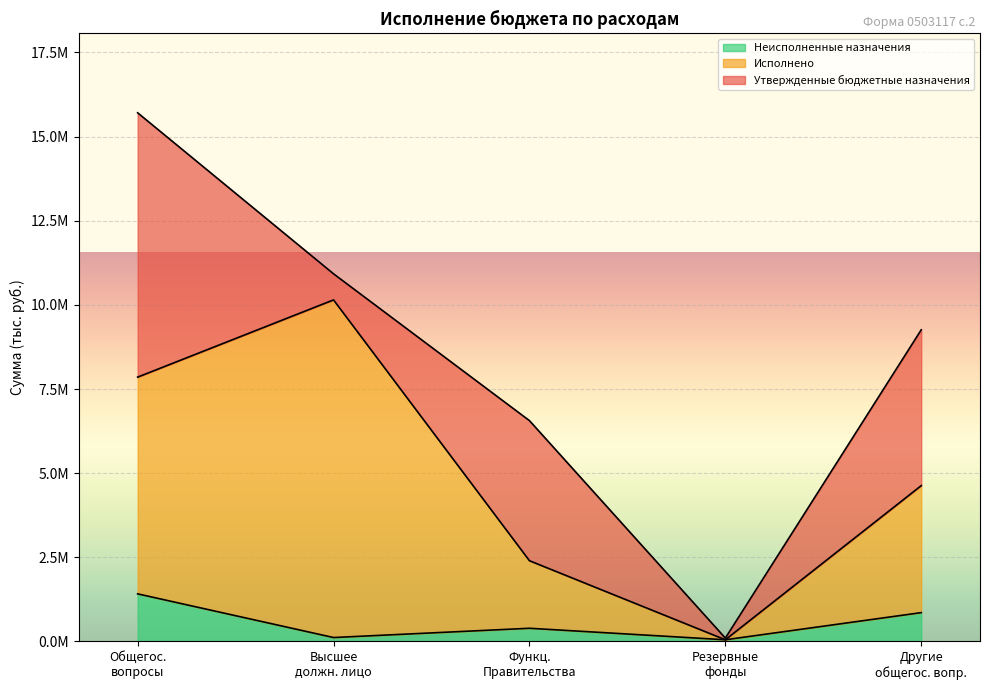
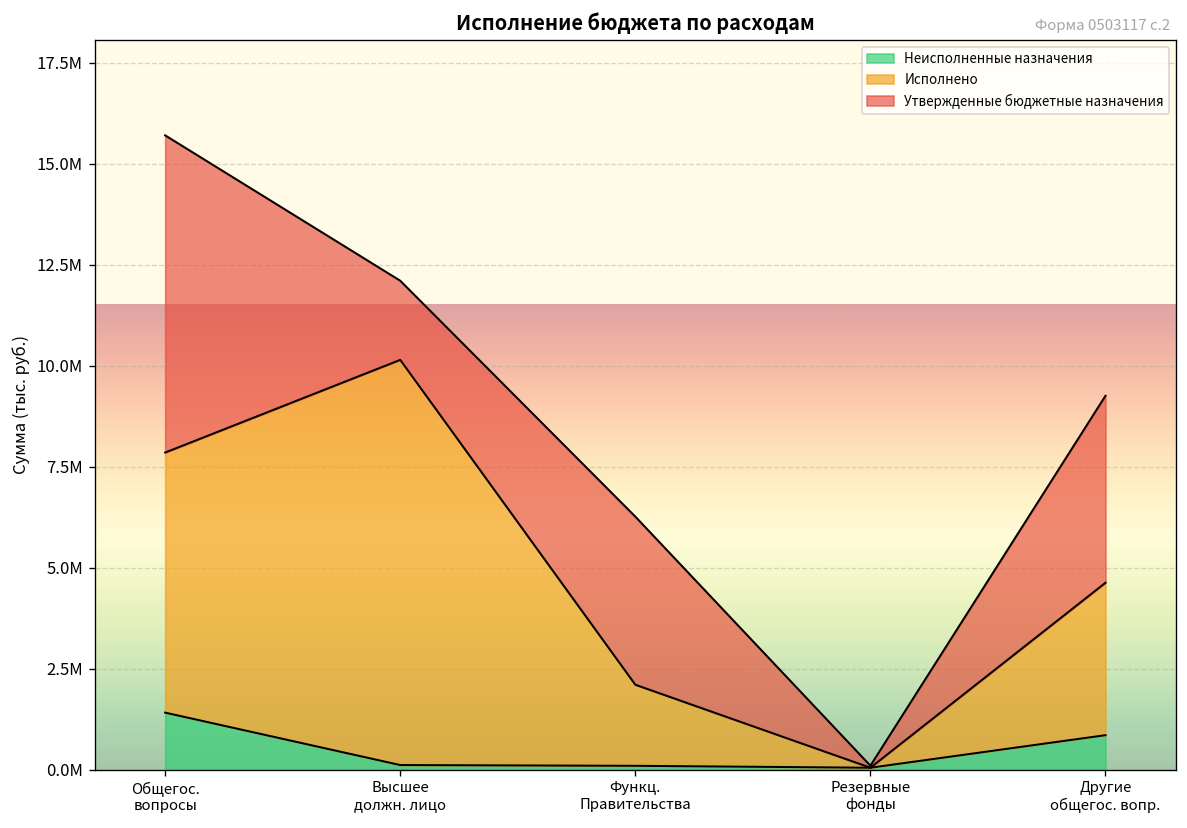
Утвержденные бюджетные назначения, Высшее должн. лицо: 800000 -> 2000000
Неисполненные назначения, Функц. Правительства: 400000 -> 100000
